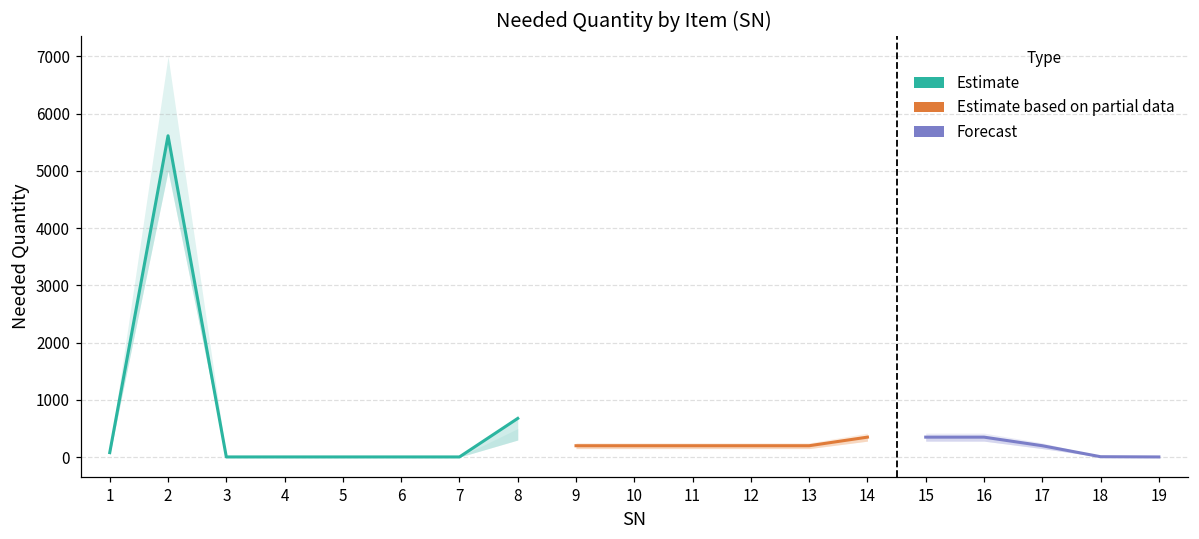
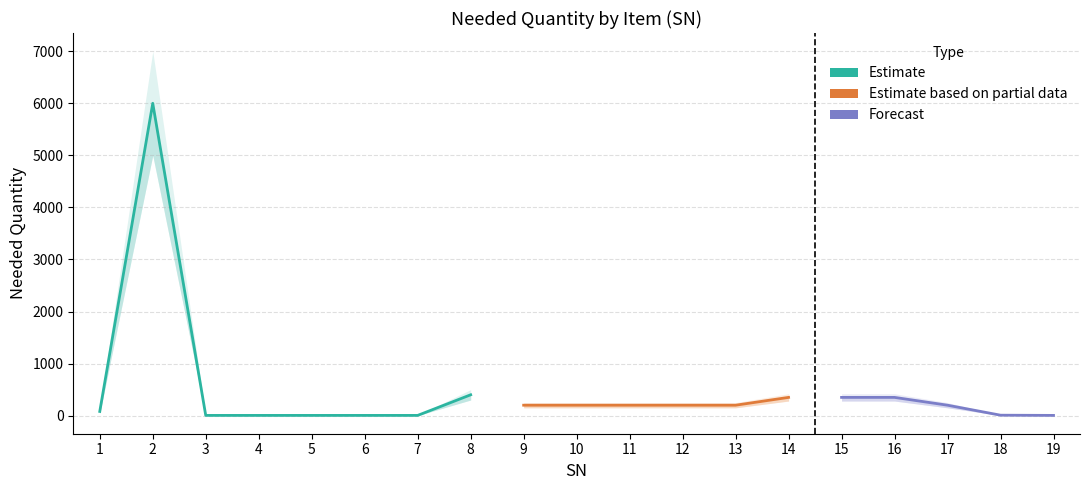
Estimate, 2: 5600 -> 6000
Estimate, 8: 700 -> 400
